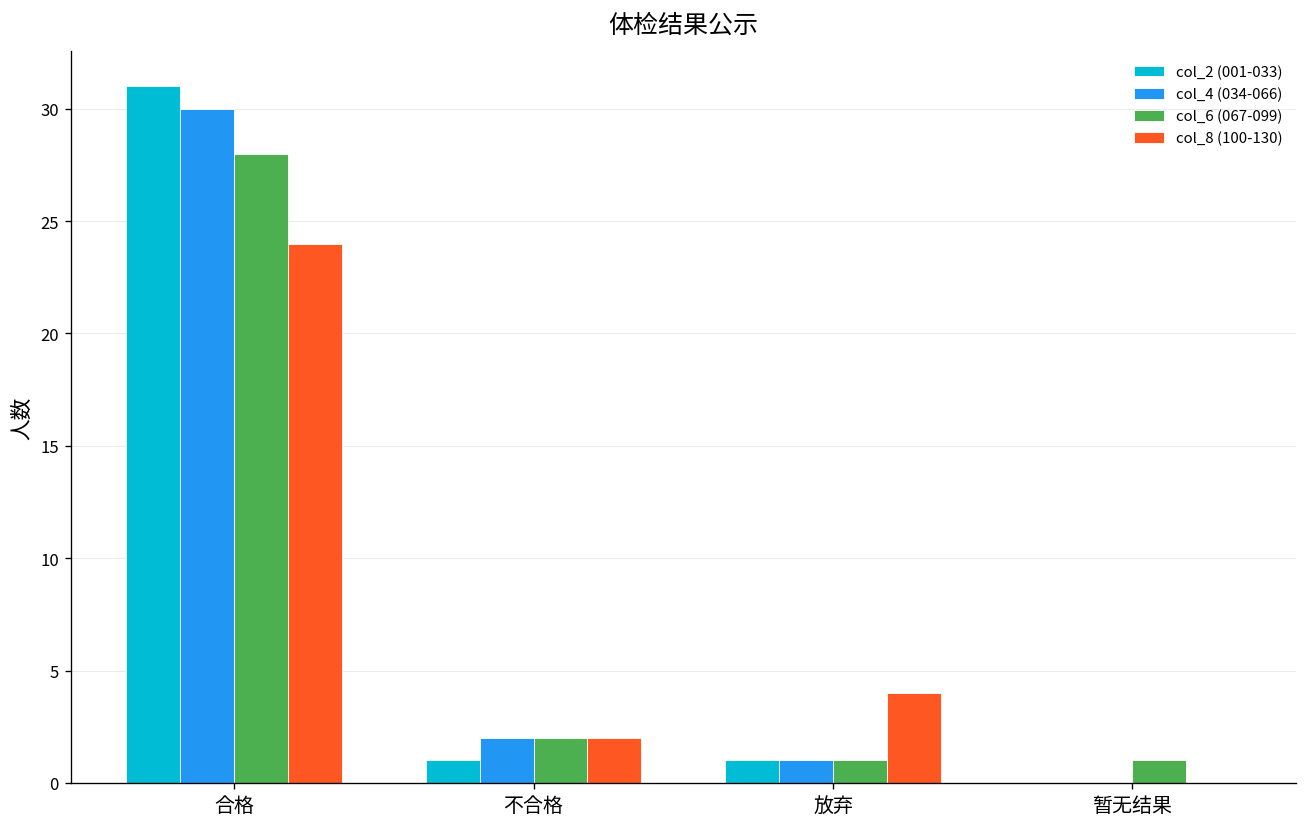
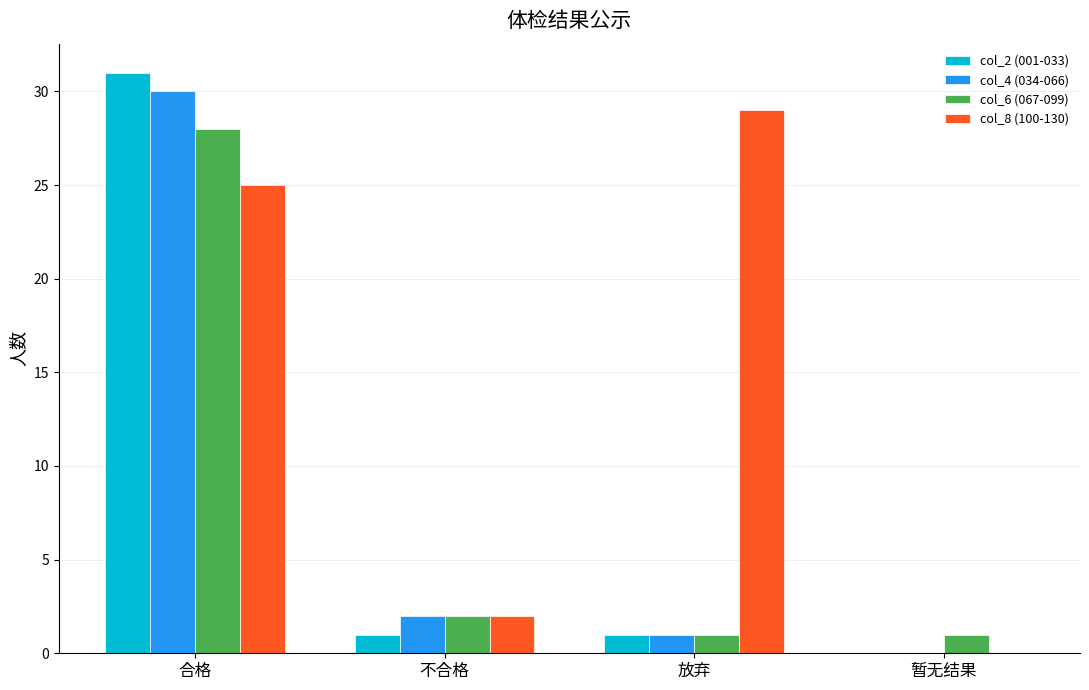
col_8 (100-130), 合格: 24 -> 25
col_8 (100-130), 放弃: 4 -> 29
